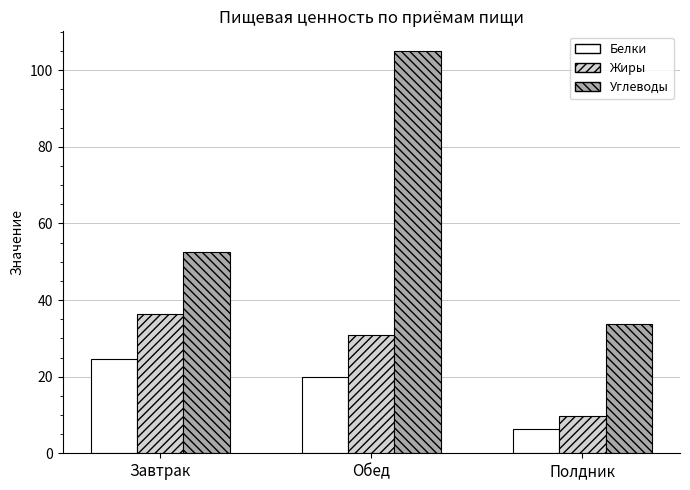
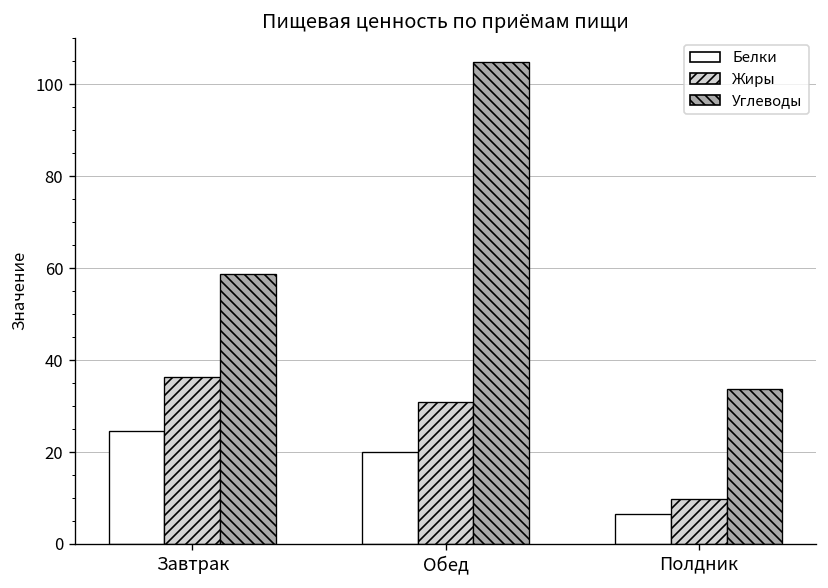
Углеводы, Завтрак: 53 -> 59
